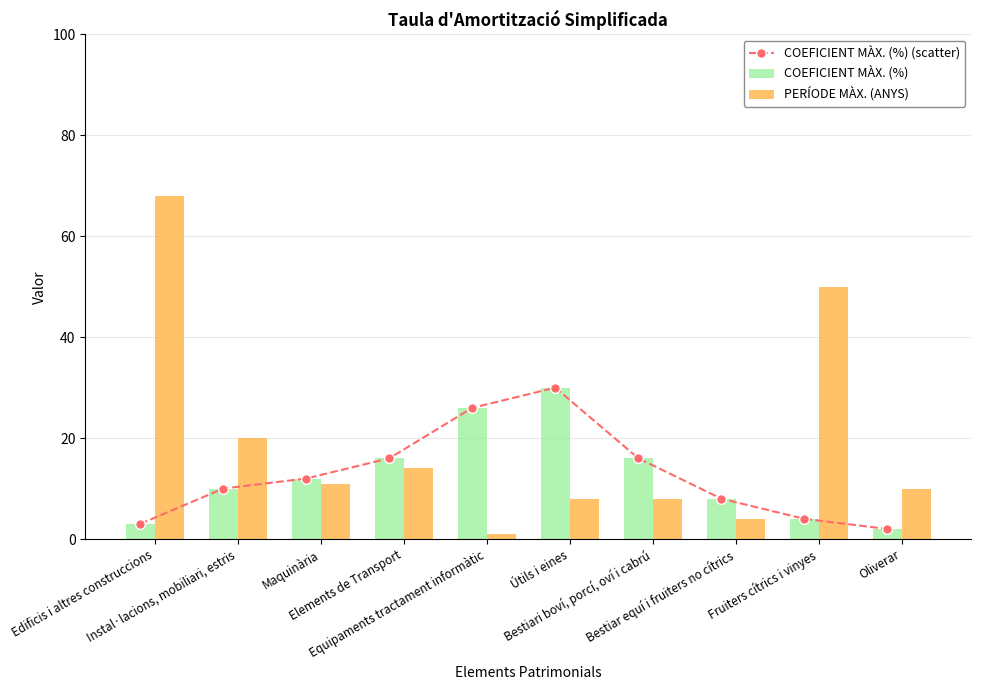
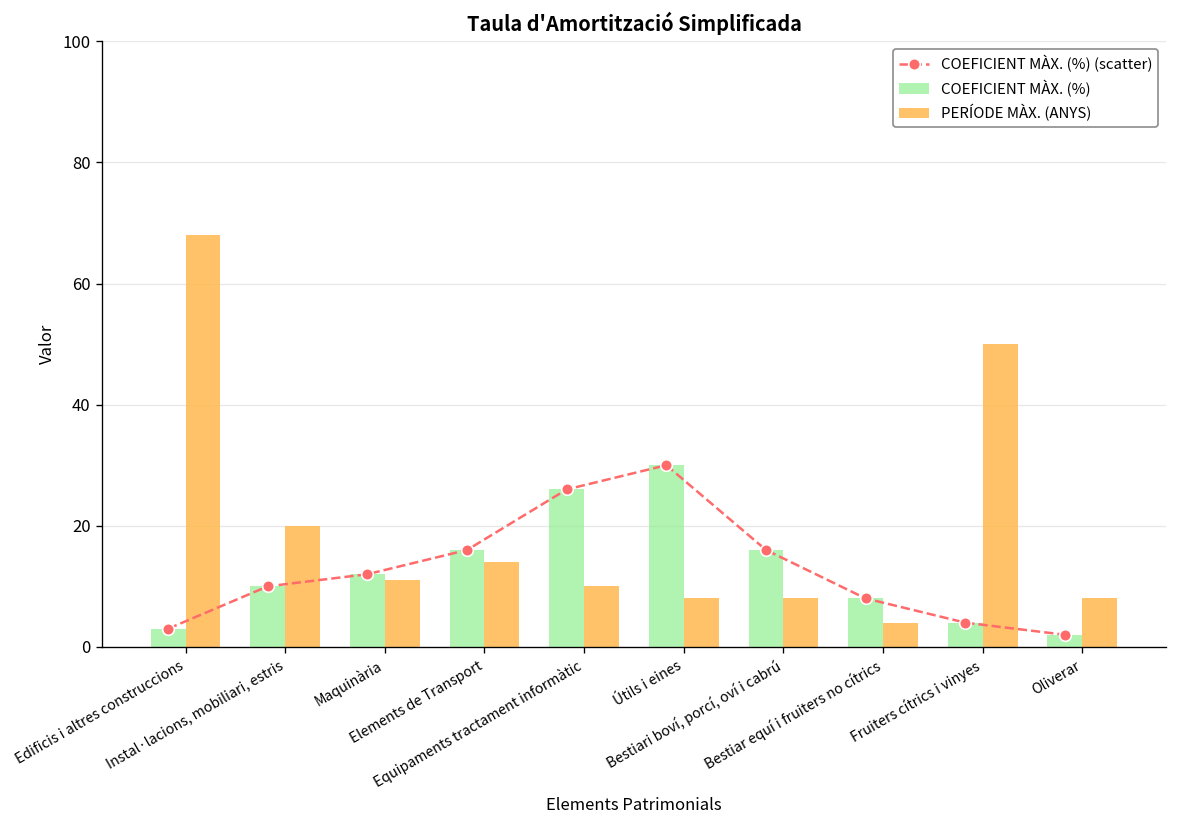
PERÍODE MÀX. (ANYS), Equipaments tractament informàtic: 1 -> 10
PERÍODE MÀX. (ANYS), Oliverar: 10 -> 8
